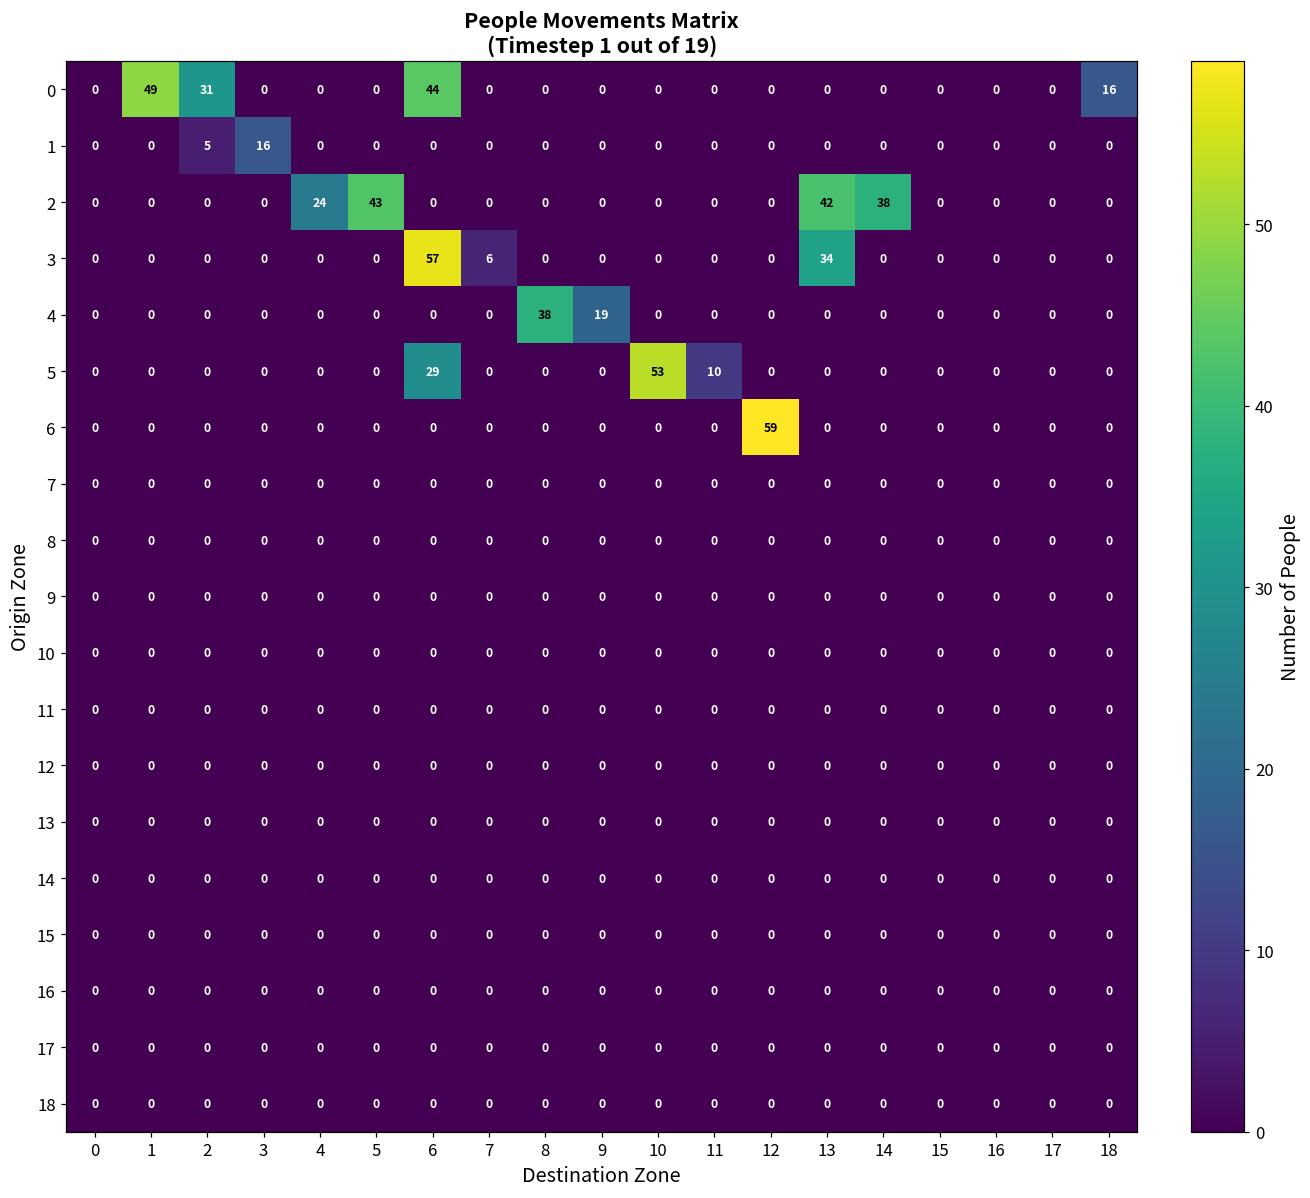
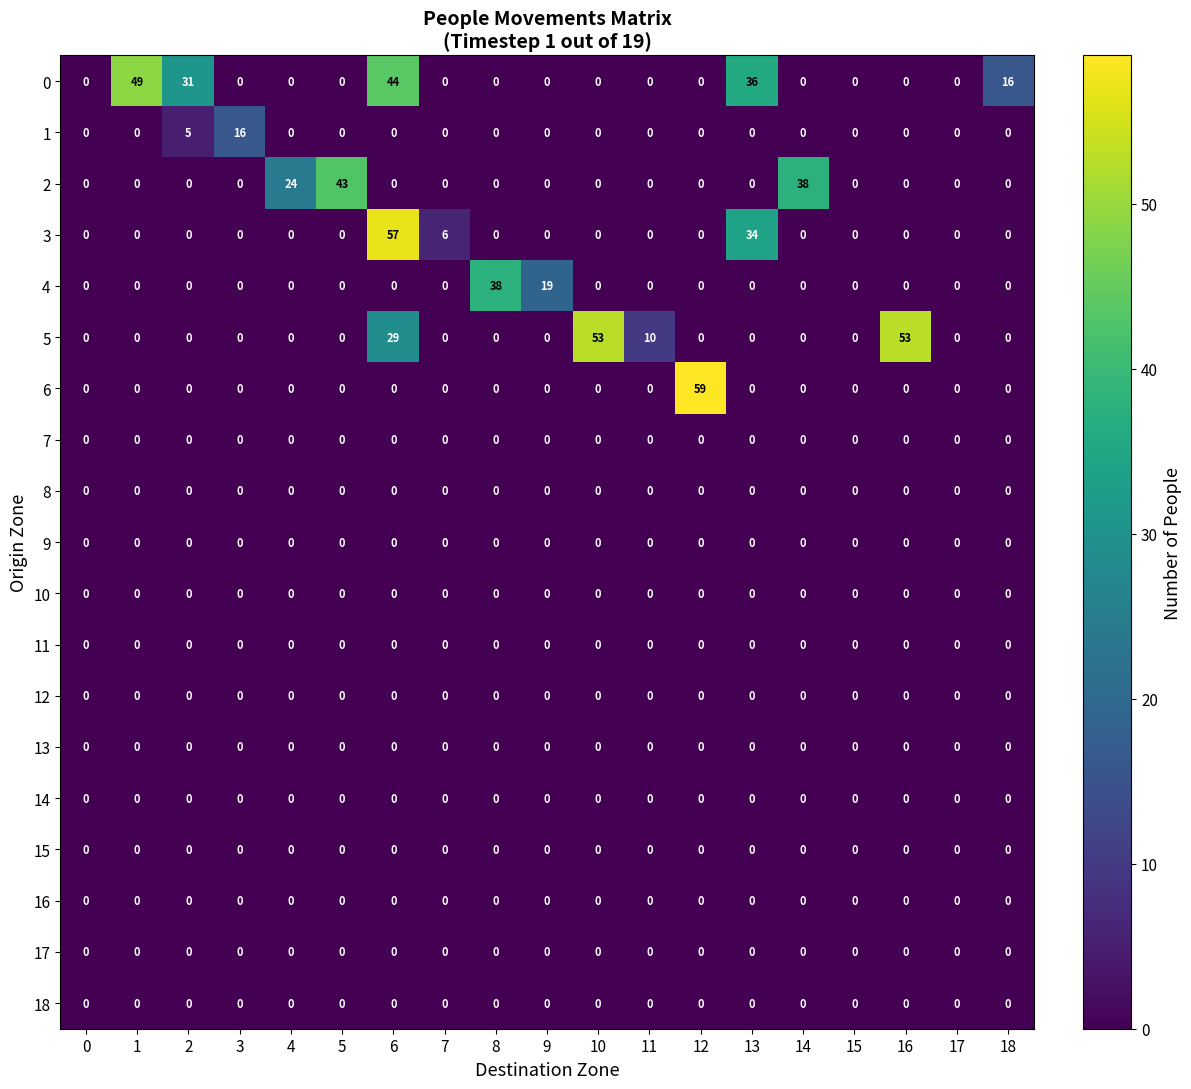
0, 13: 0 -> 36
2, 13: 42 -> 0
5, 16: 0 -> 53
